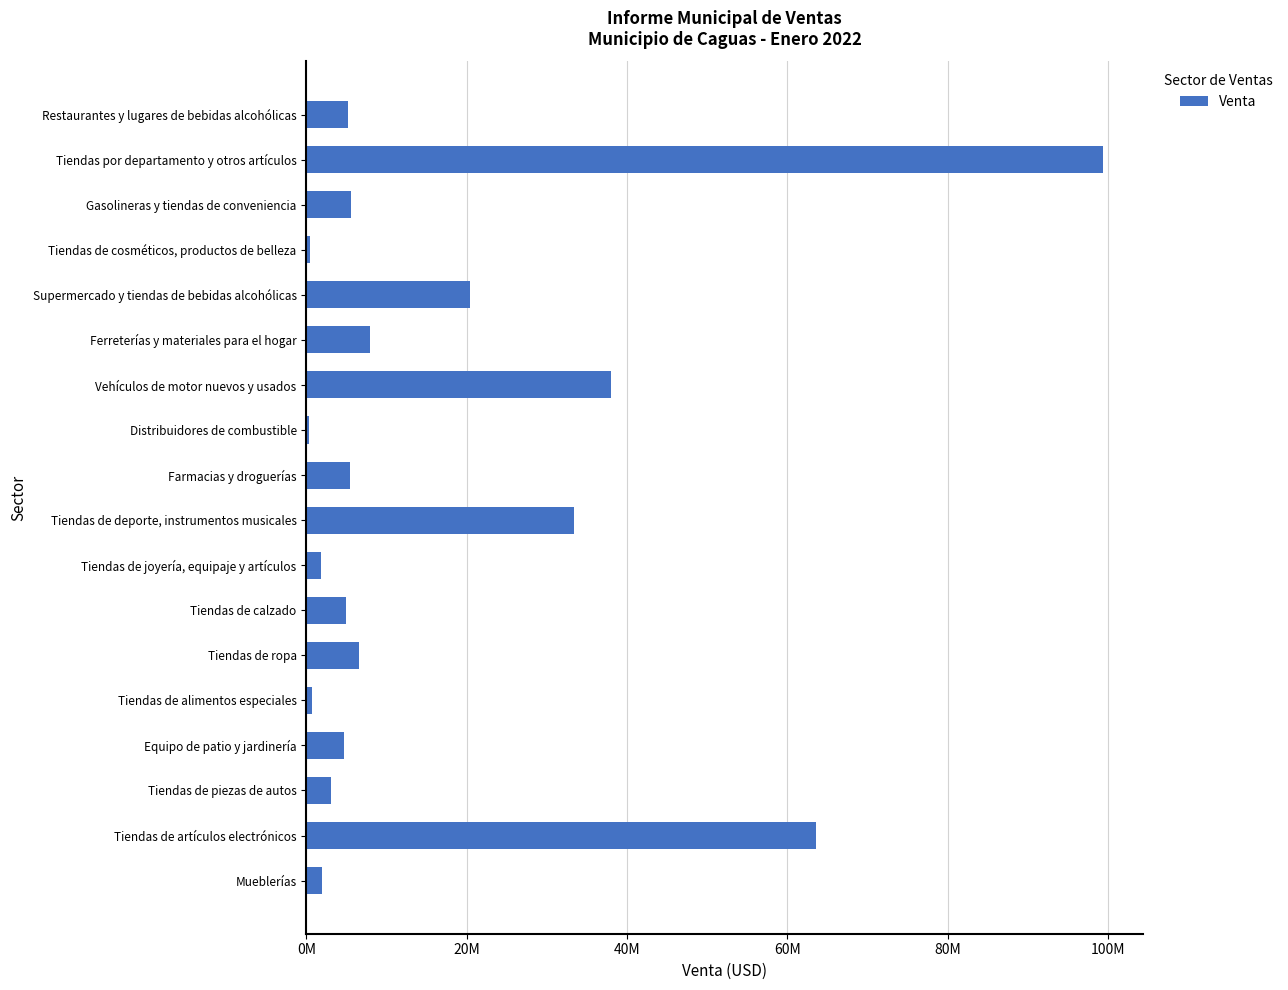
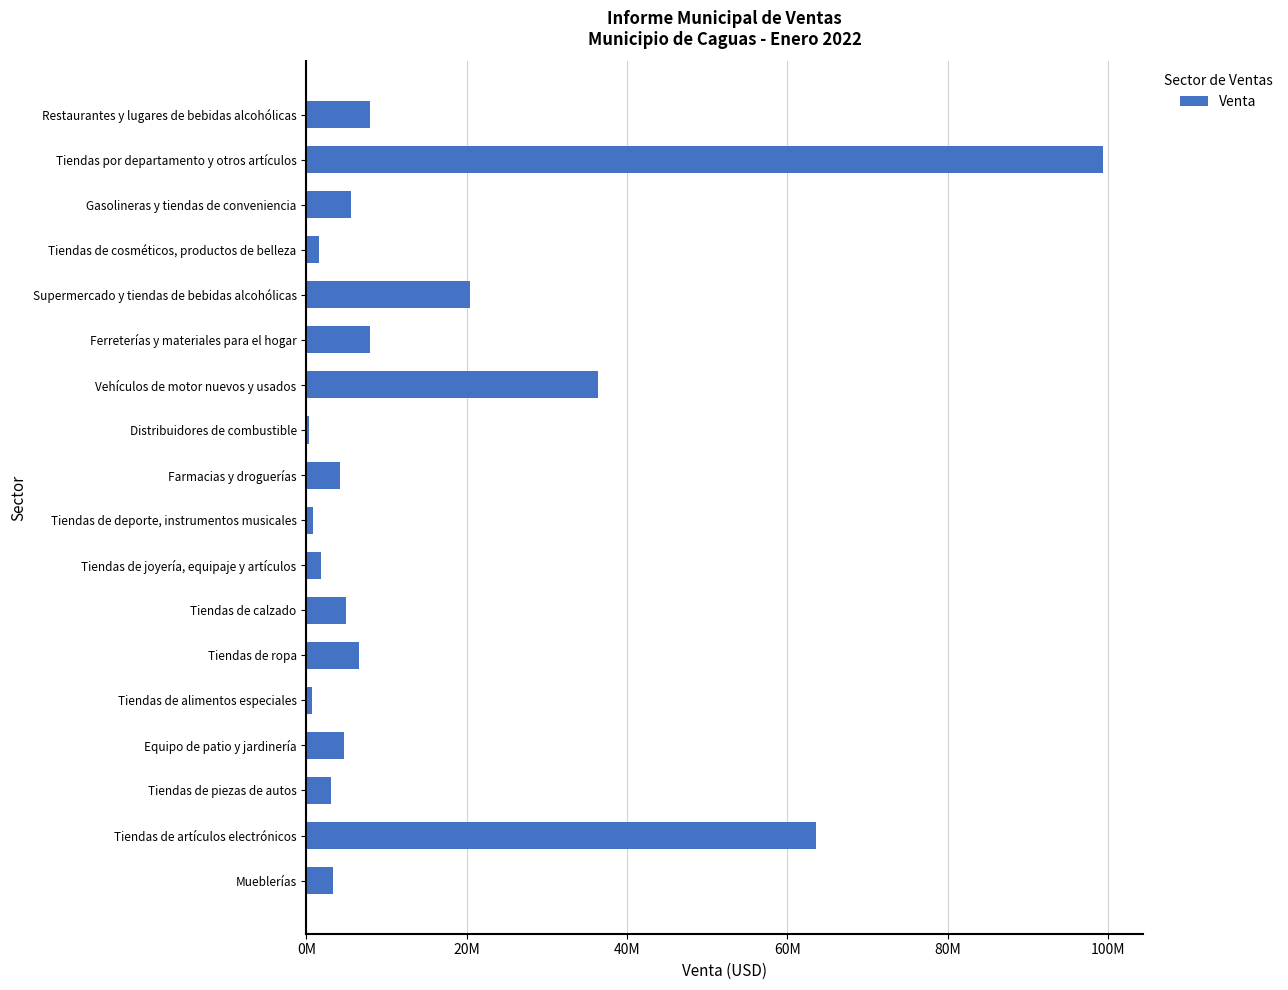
Restaurantes y lugares de bebidas alcohólicas: 5000000 -> 8000000
Tiendas de cosméticos, productos de belleza: 1000000 -> 2000000
Vehículos de motor nuevos y usados: 38000000 -> 36000000
Farmacias y droguerías: 5000000 -> 4000000
Tiendas de deporte, instrumentos musicales: 33000000 -> 1000000
Mueblerías: 2000000 -> 3000000
